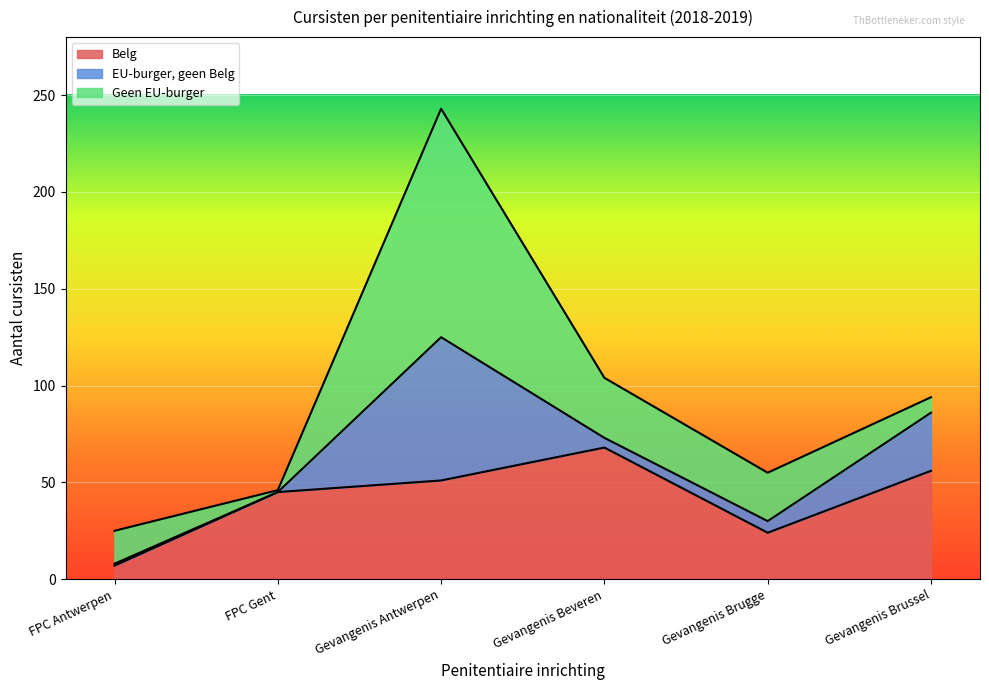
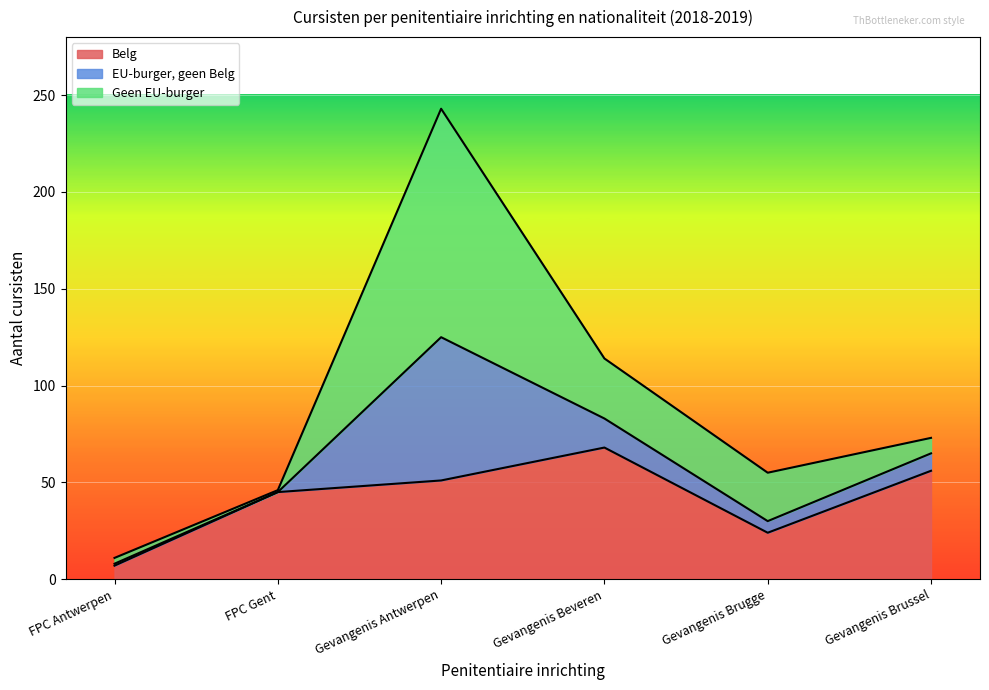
Geen EU-burger, FPC Antwerpen: 17 -> 3
EU-burger, geen Belg, Gevangenis Beveren: 5 -> 15
EU-burger, geen Belg, Gevangenis Brussel: 30 -> 9
